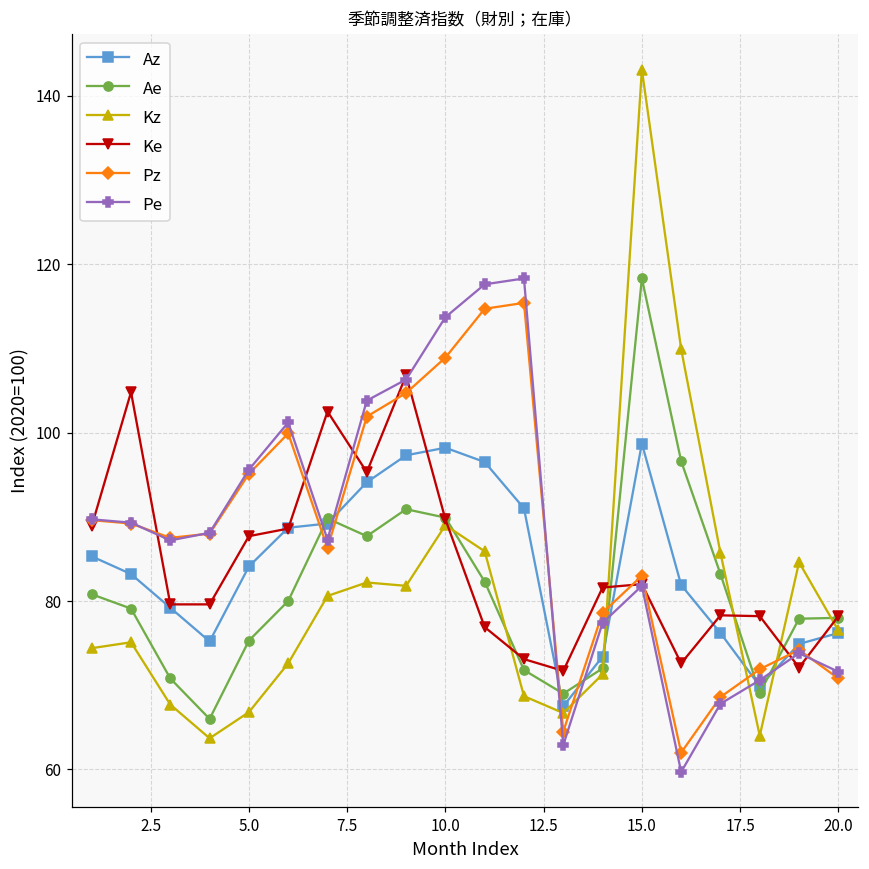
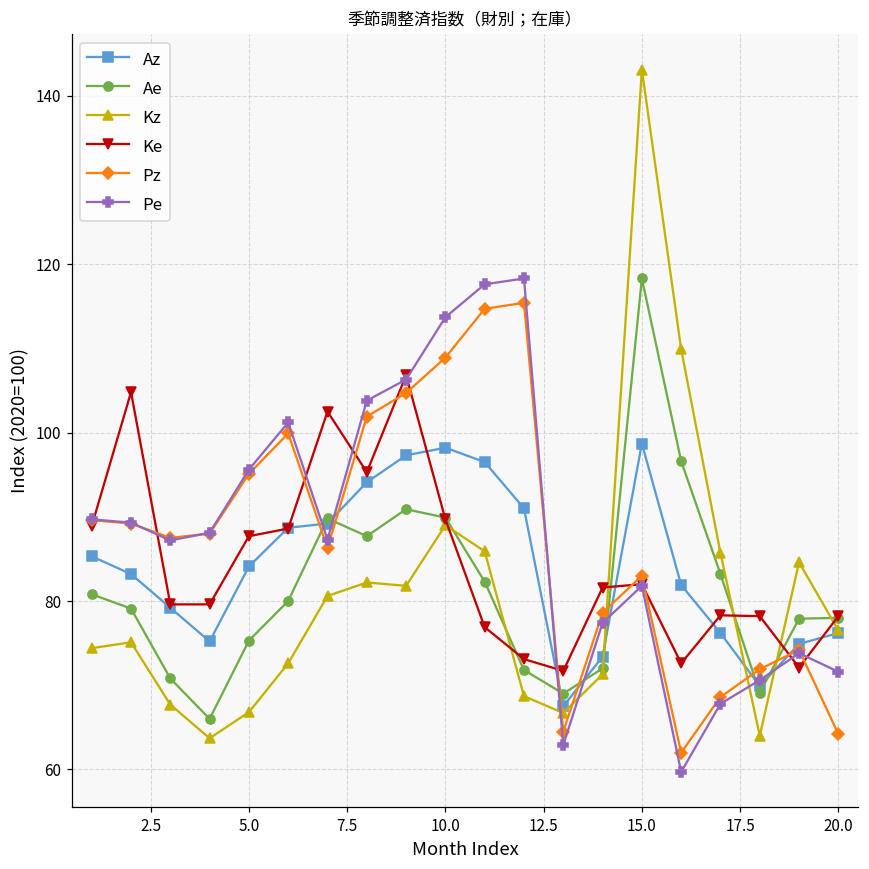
Pz, 20.0: 71 -> 64
